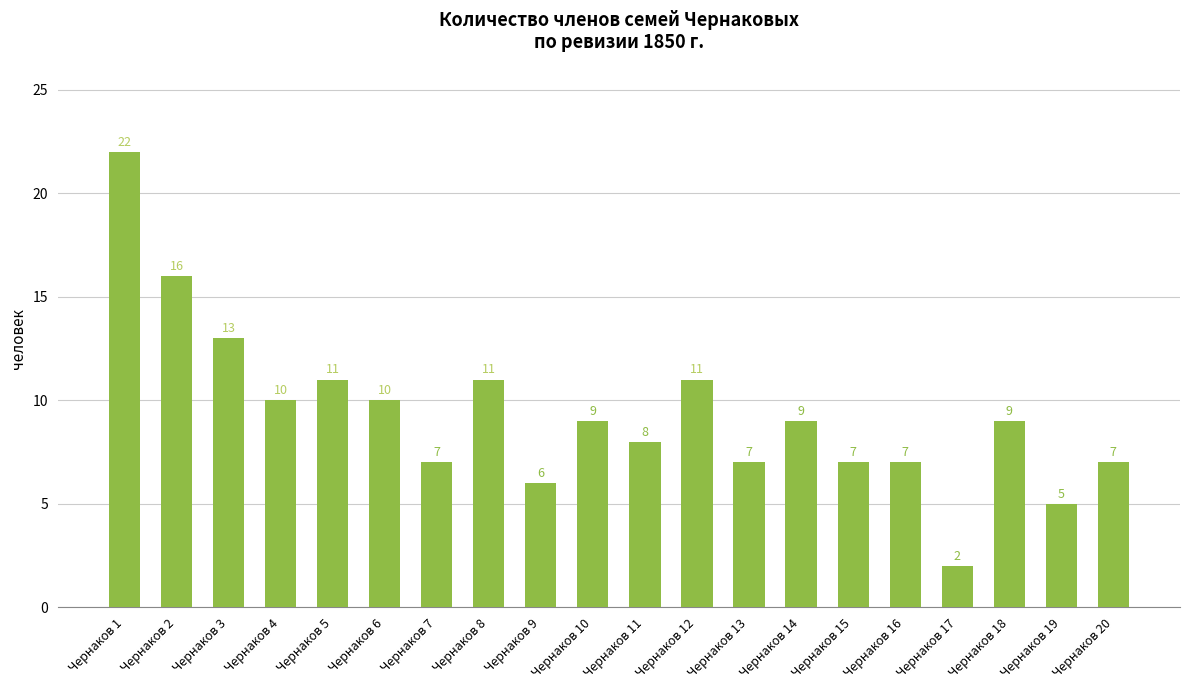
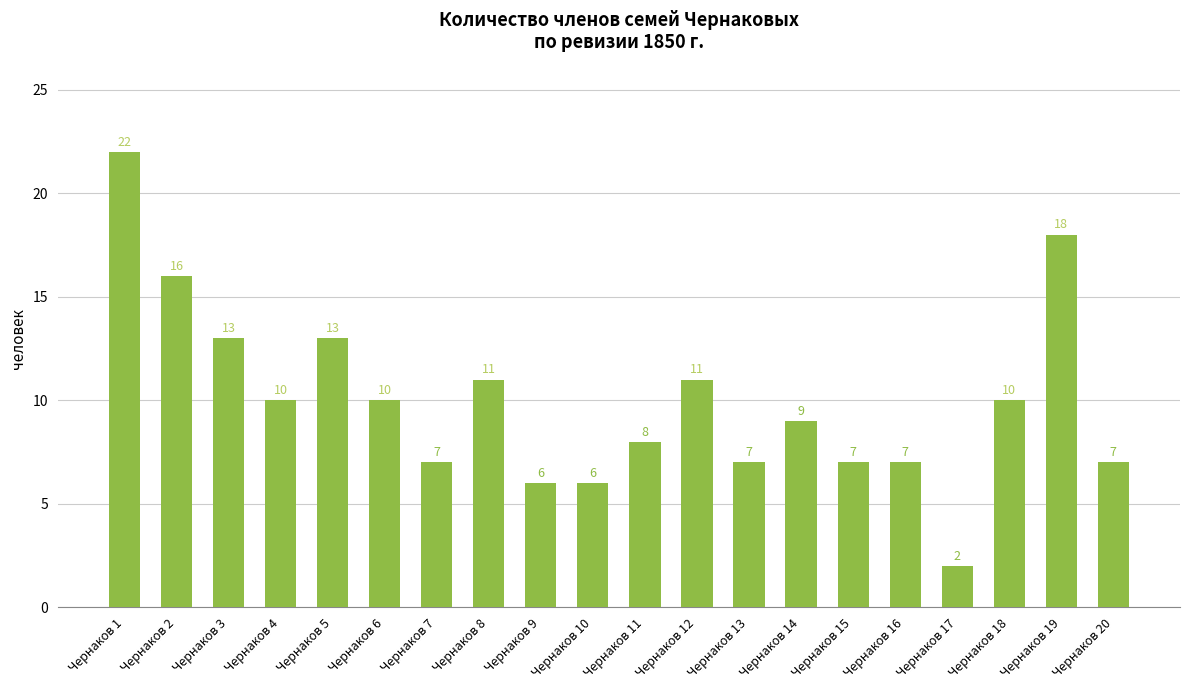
Чернаков 5: 11 -> 13
Чернаков 10: 9 -> 6
Чернаков 18: 9 -> 10
Чернаков 19: 5 -> 18
